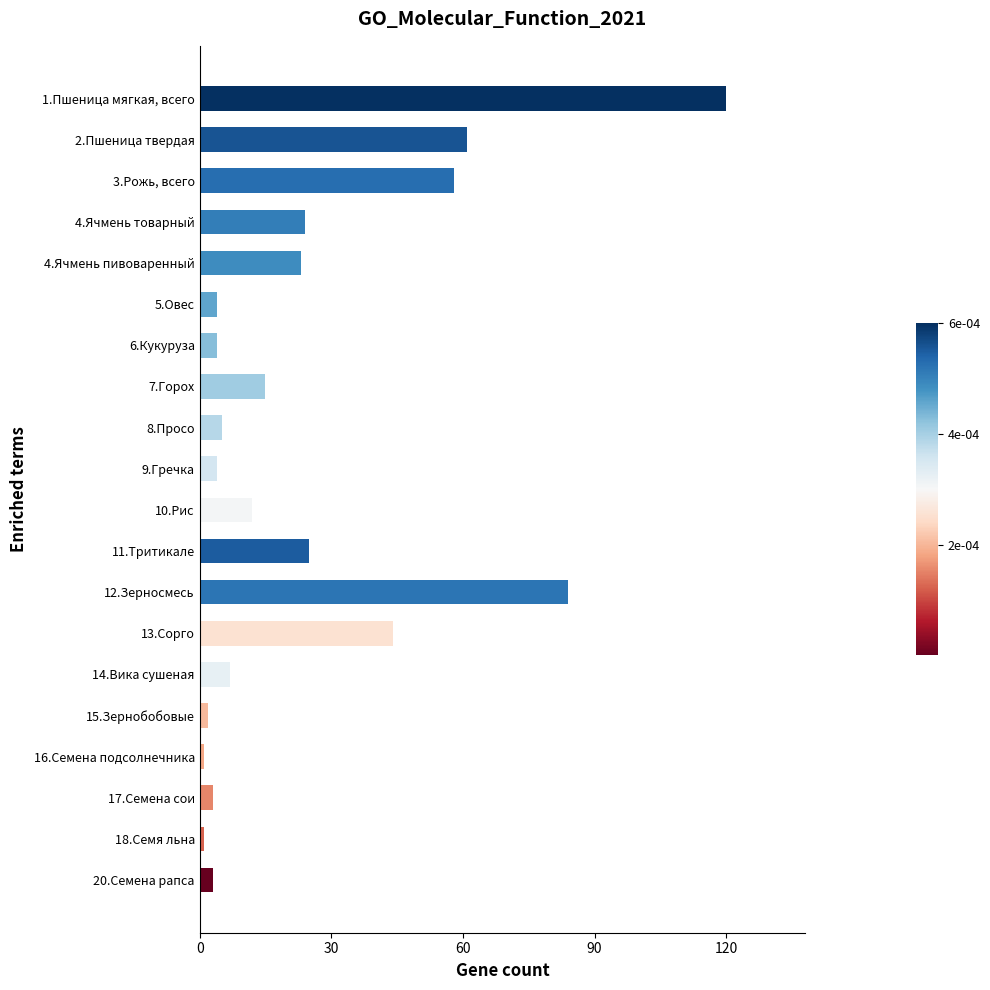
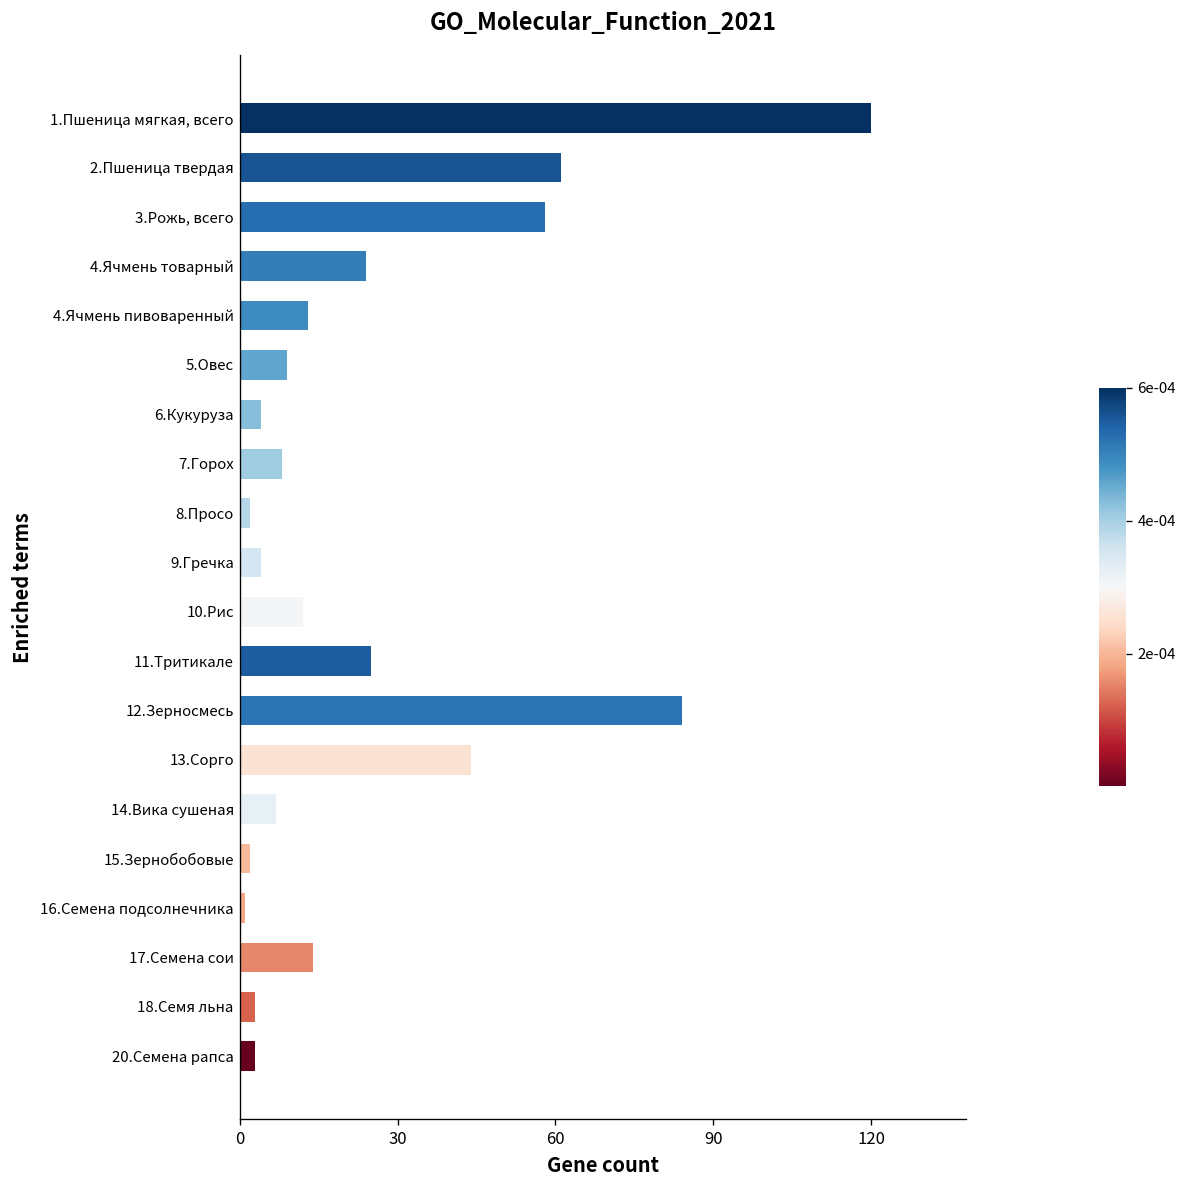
4.Ячмень пивоваренный: 23 -> 13
5.Овес: 4 -> 9
7.Горох: 15 -> 8
8.Просо: 5 -> 2
17.Семена сои: 3 -> 14
18.Семя льна: 1 -> 3
